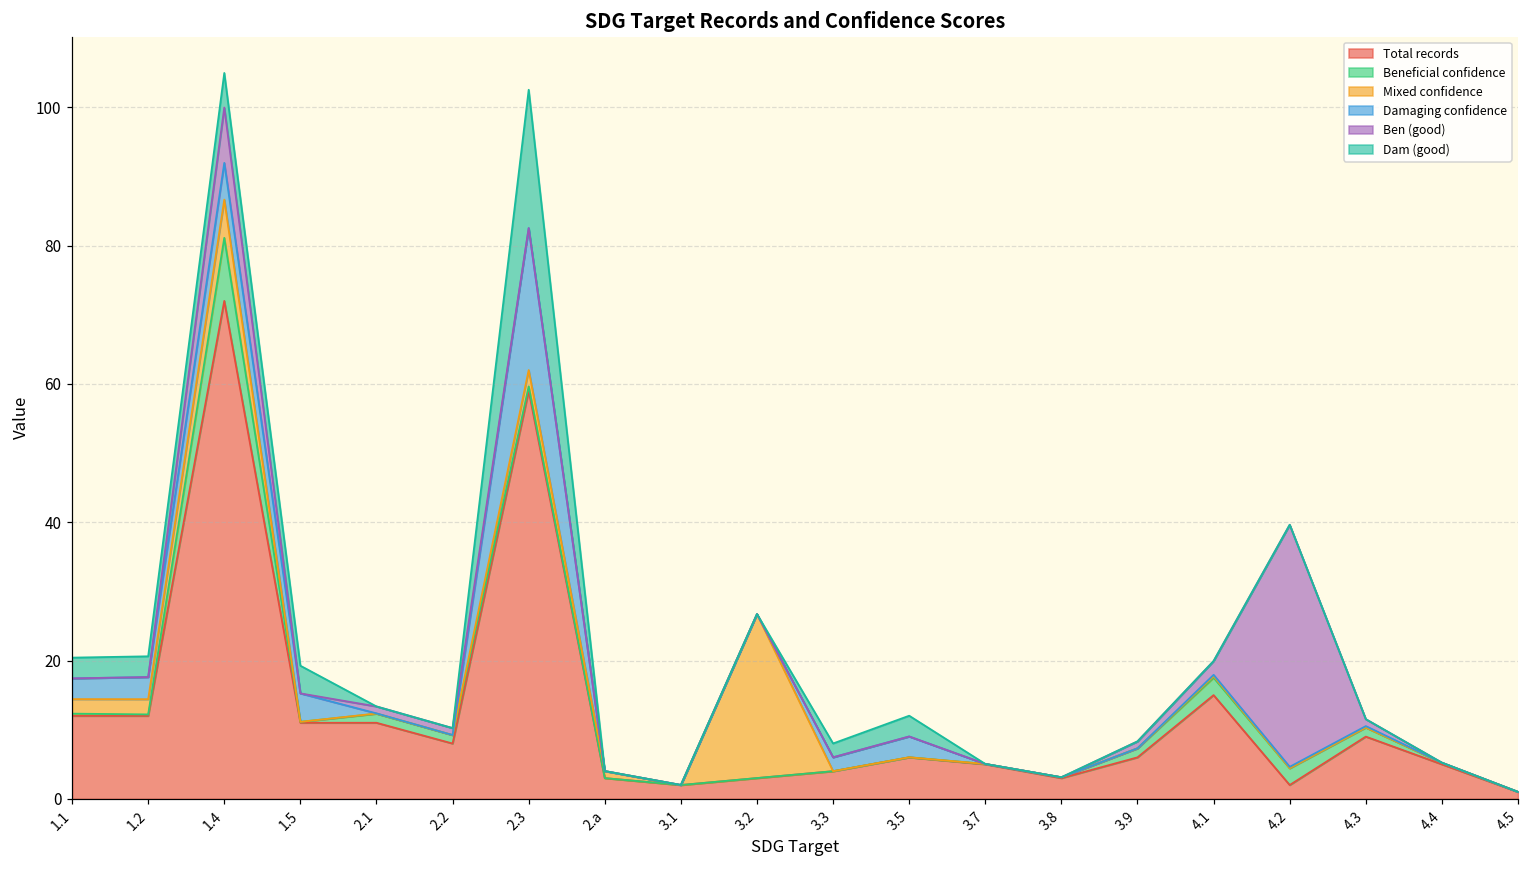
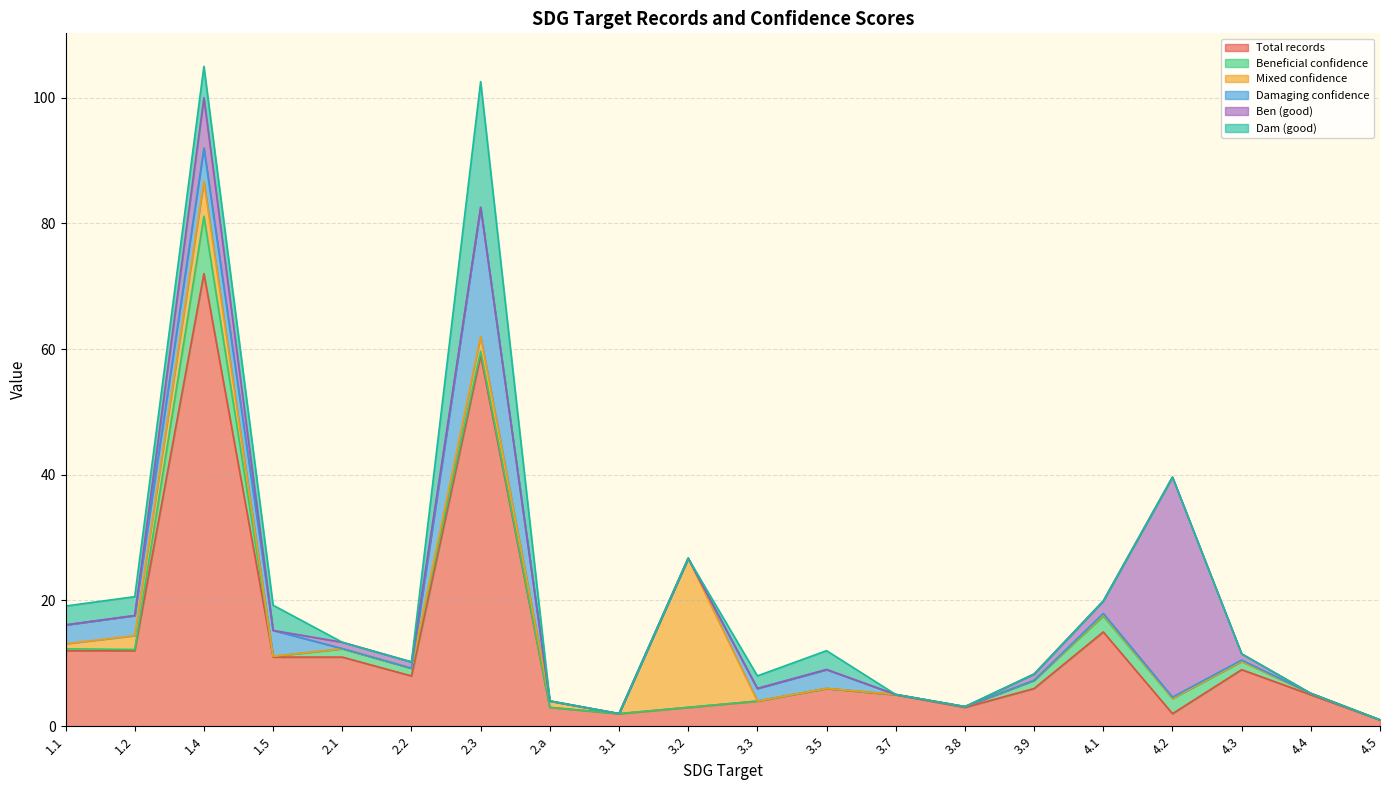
Mixed confidence, 1.1: 2 -> 1
